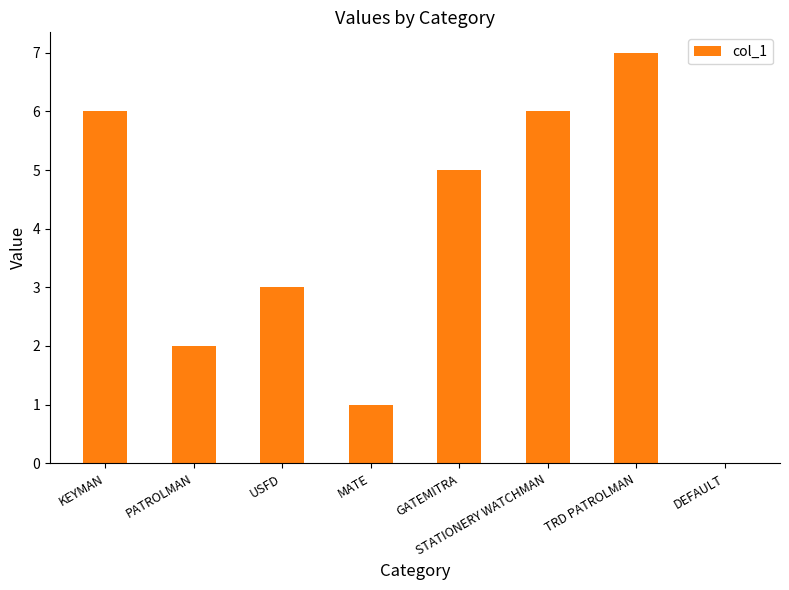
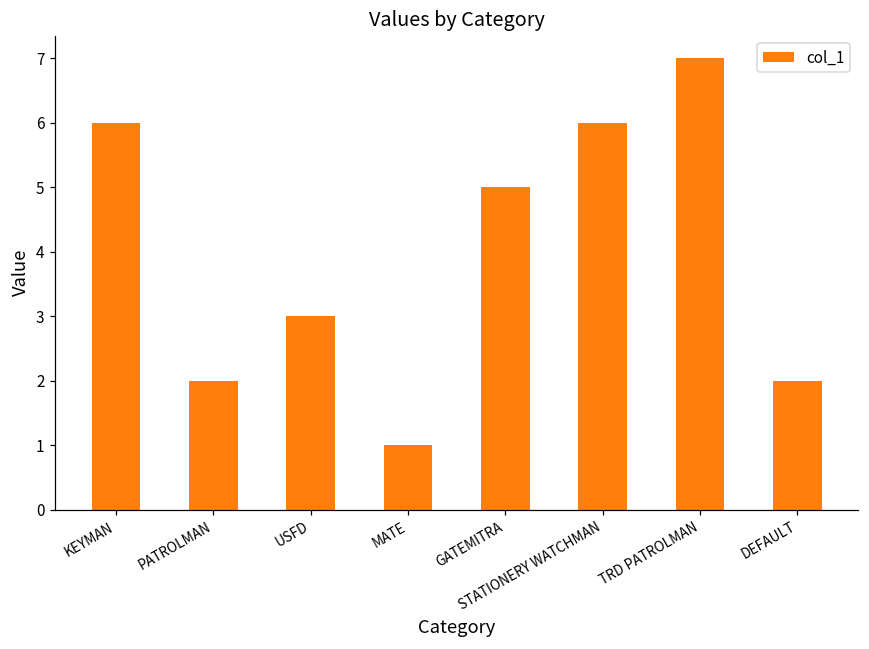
DEFAULT: 0 -> 2
